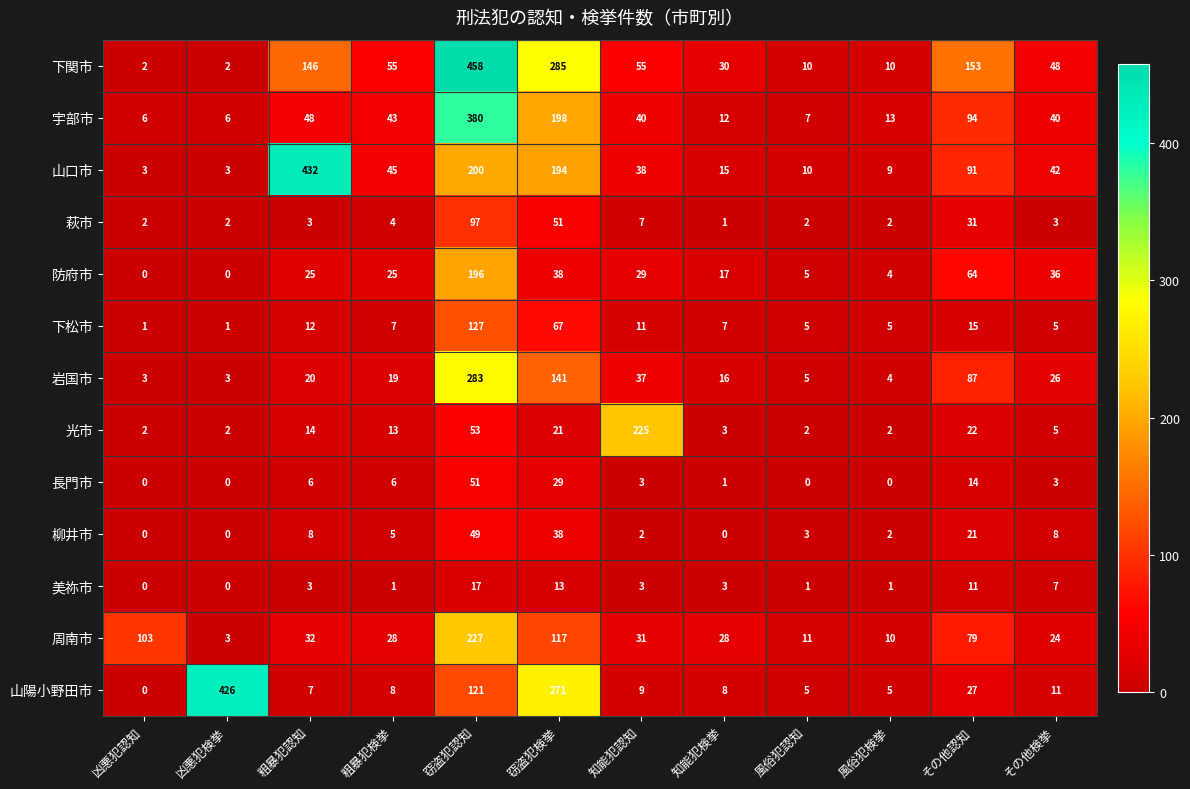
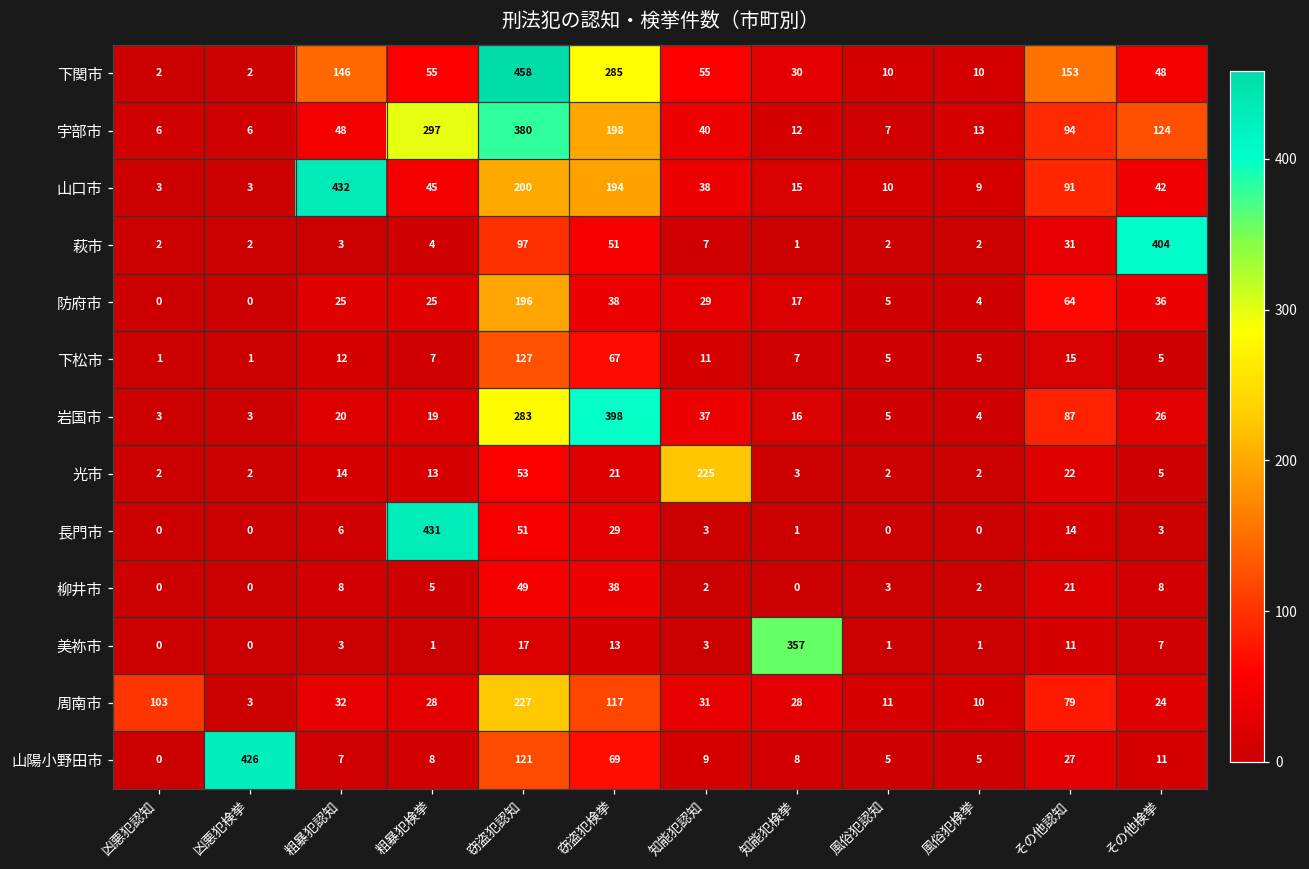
宇部市, 粗暴犯検挙: 43 -> 297
宇部市, その他検挙: 40 -> 124
萩市, その他検挙: 3 -> 404
岩国市, 窃盗犯検挙: 141 -> 398
長門市, 粗暴犯検挙: 6 -> 431
美祢市, 知能犯検挙: 3 -> 357
山陽小野田市, 窃盗犯検挙: 271 -> 69
